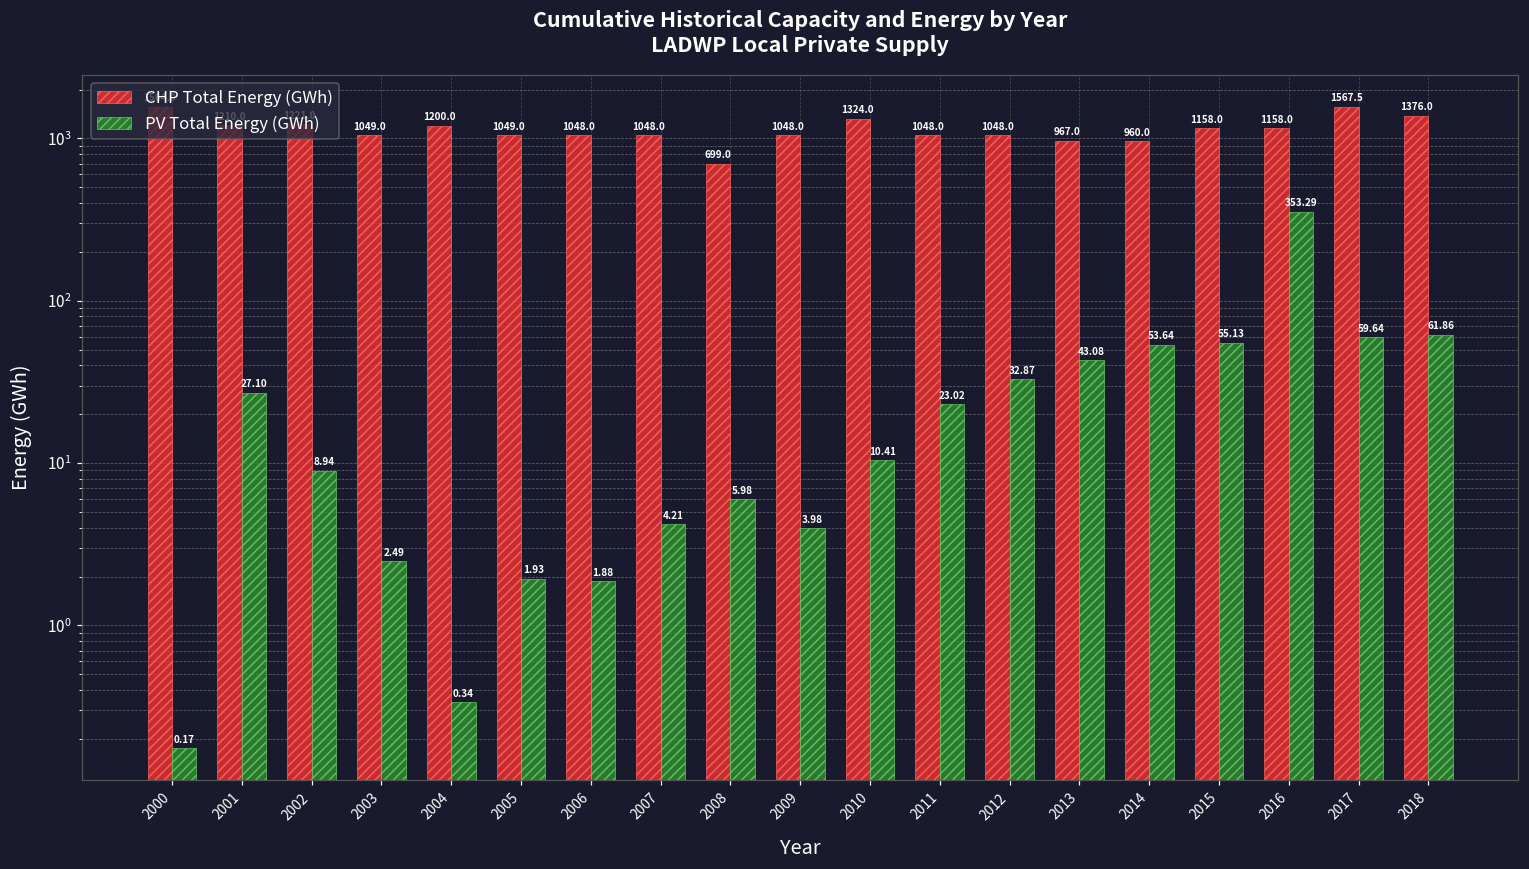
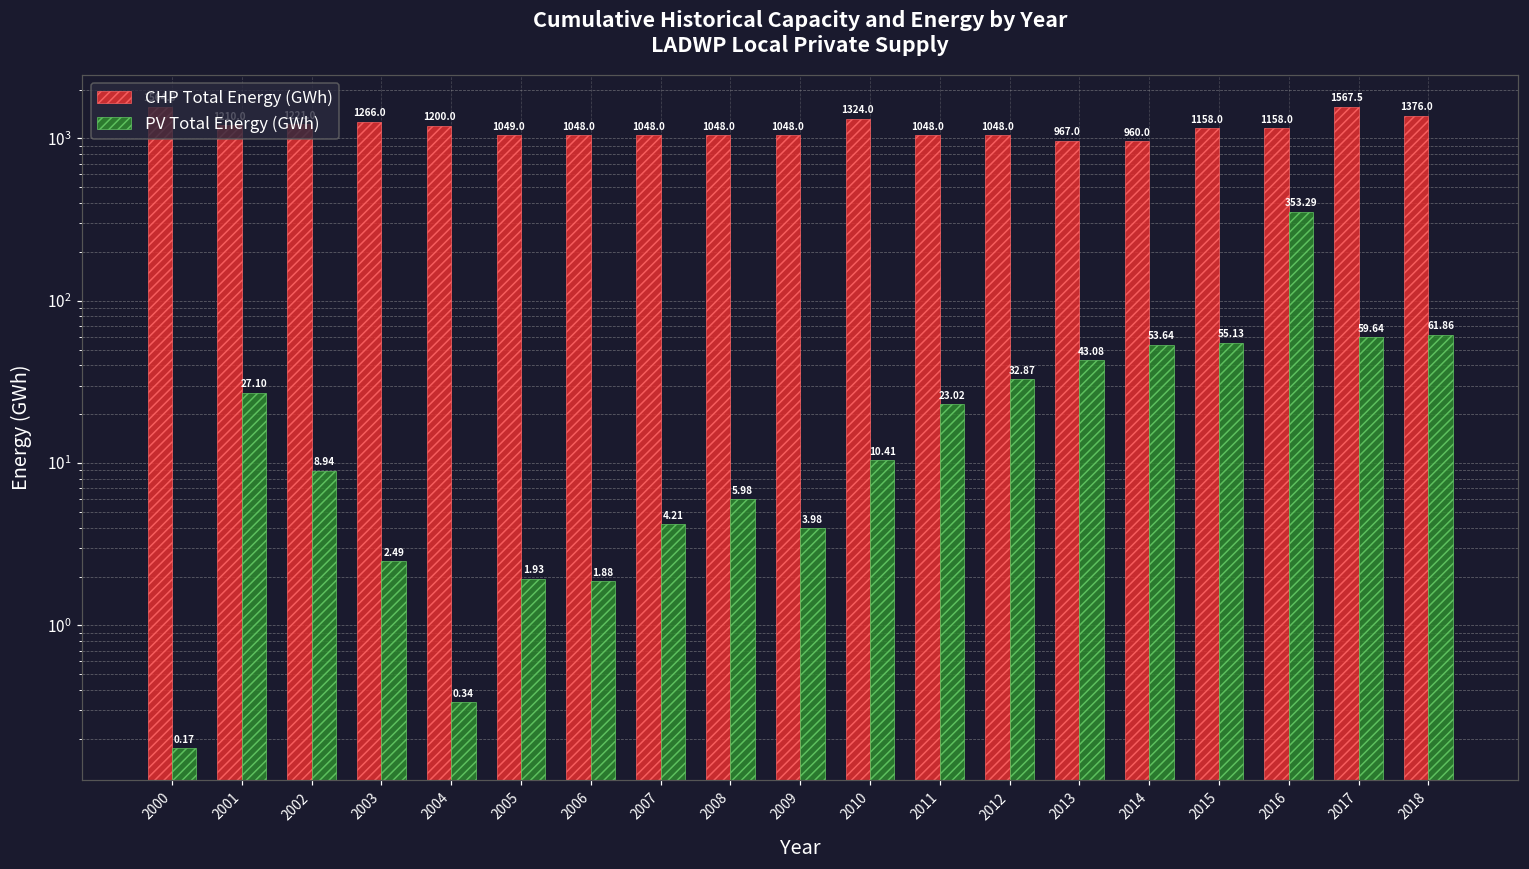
CHP Total Energy (GWh), 2003: 1049.0 -> 1266.0
CHP Total Energy (GWh), 2008: 699.0 -> 1048.0
